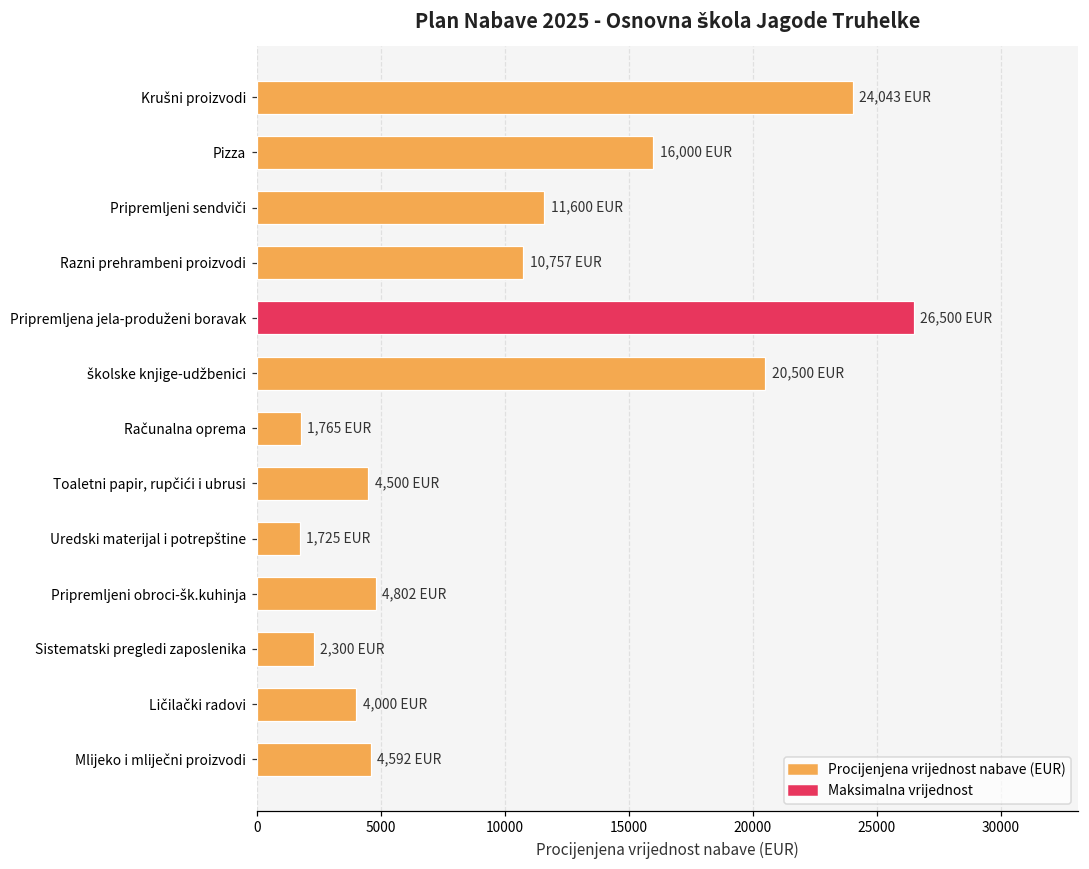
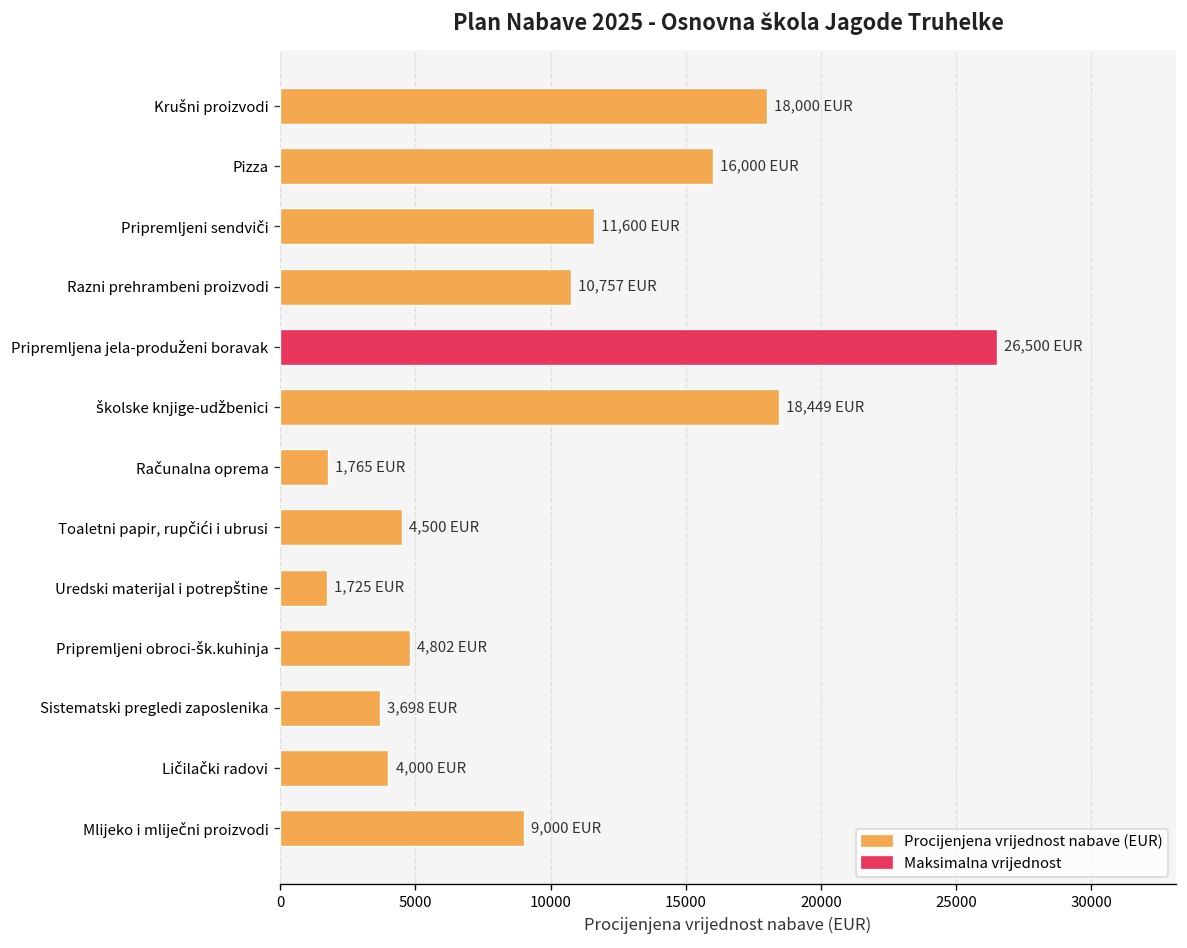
Krušni proizvodi: 24,043 -> 18,000
školske knjige-udžbenici: 20,500 -> 18,449
Sistematski pregledi zaposlenika: 2,300 -> 3,698
Mlijeko i mliječni proizvodi: 4,592 -> 9,000
